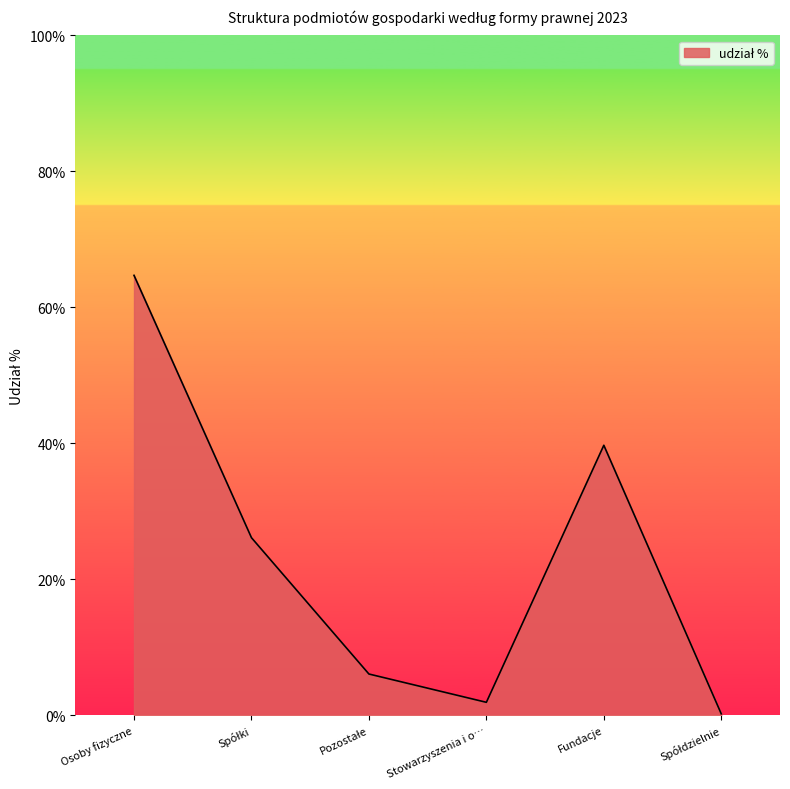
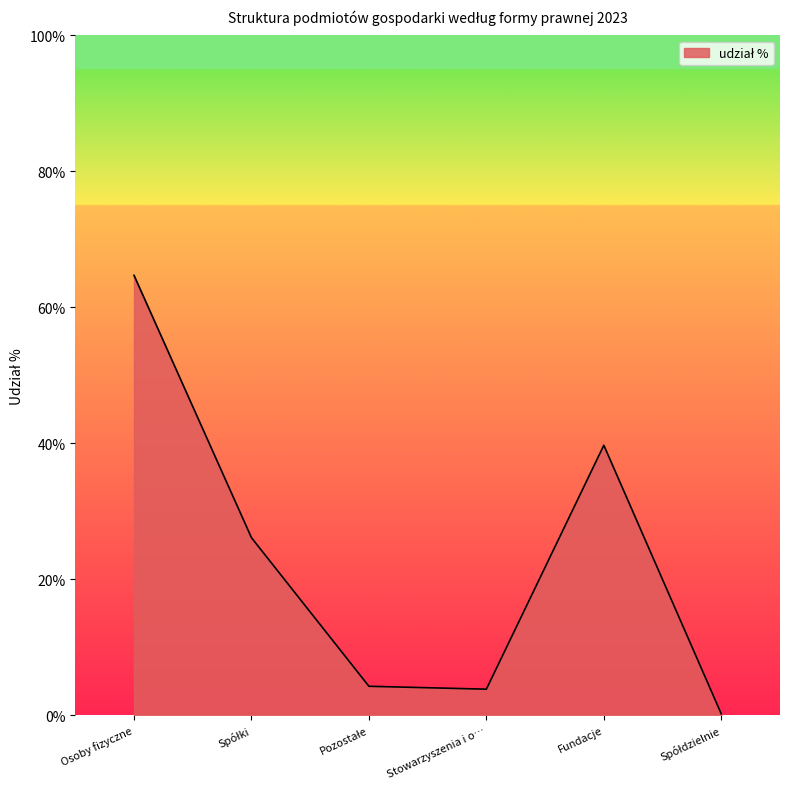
Pozostałe: 6% -> 4%
Stowarzyszenia i o…: 2% -> 4%
